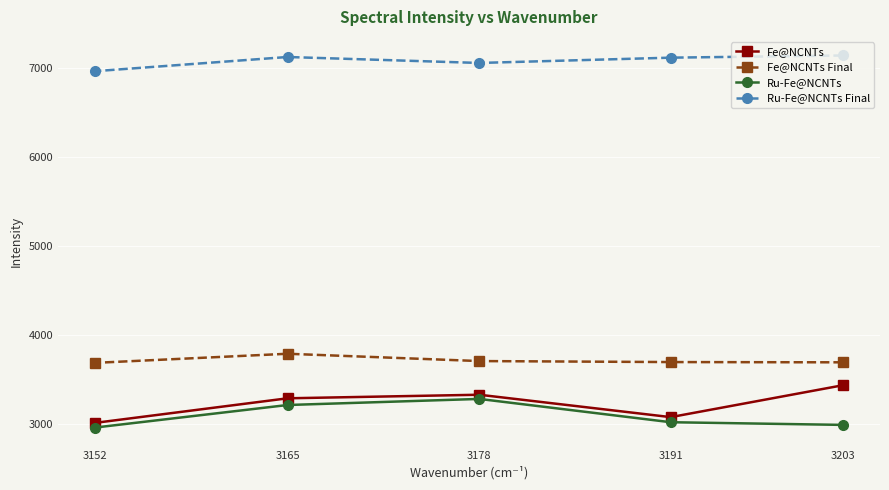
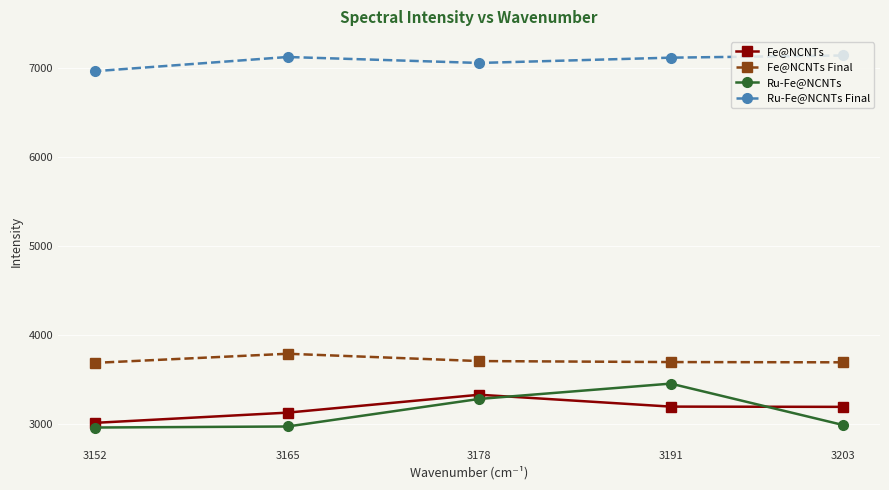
Fe@NCNTs, 3165: 3300 -> 3100
Ru-Fe@NCNTs, 3165: 3200 -> 3000
Fe@NCNTs, 3191: 3100 -> 3200
Ru-Fe@NCNTs, 3191: 3000 -> 3500
Fe@NCNTs, 3203: 3400 -> 3200
